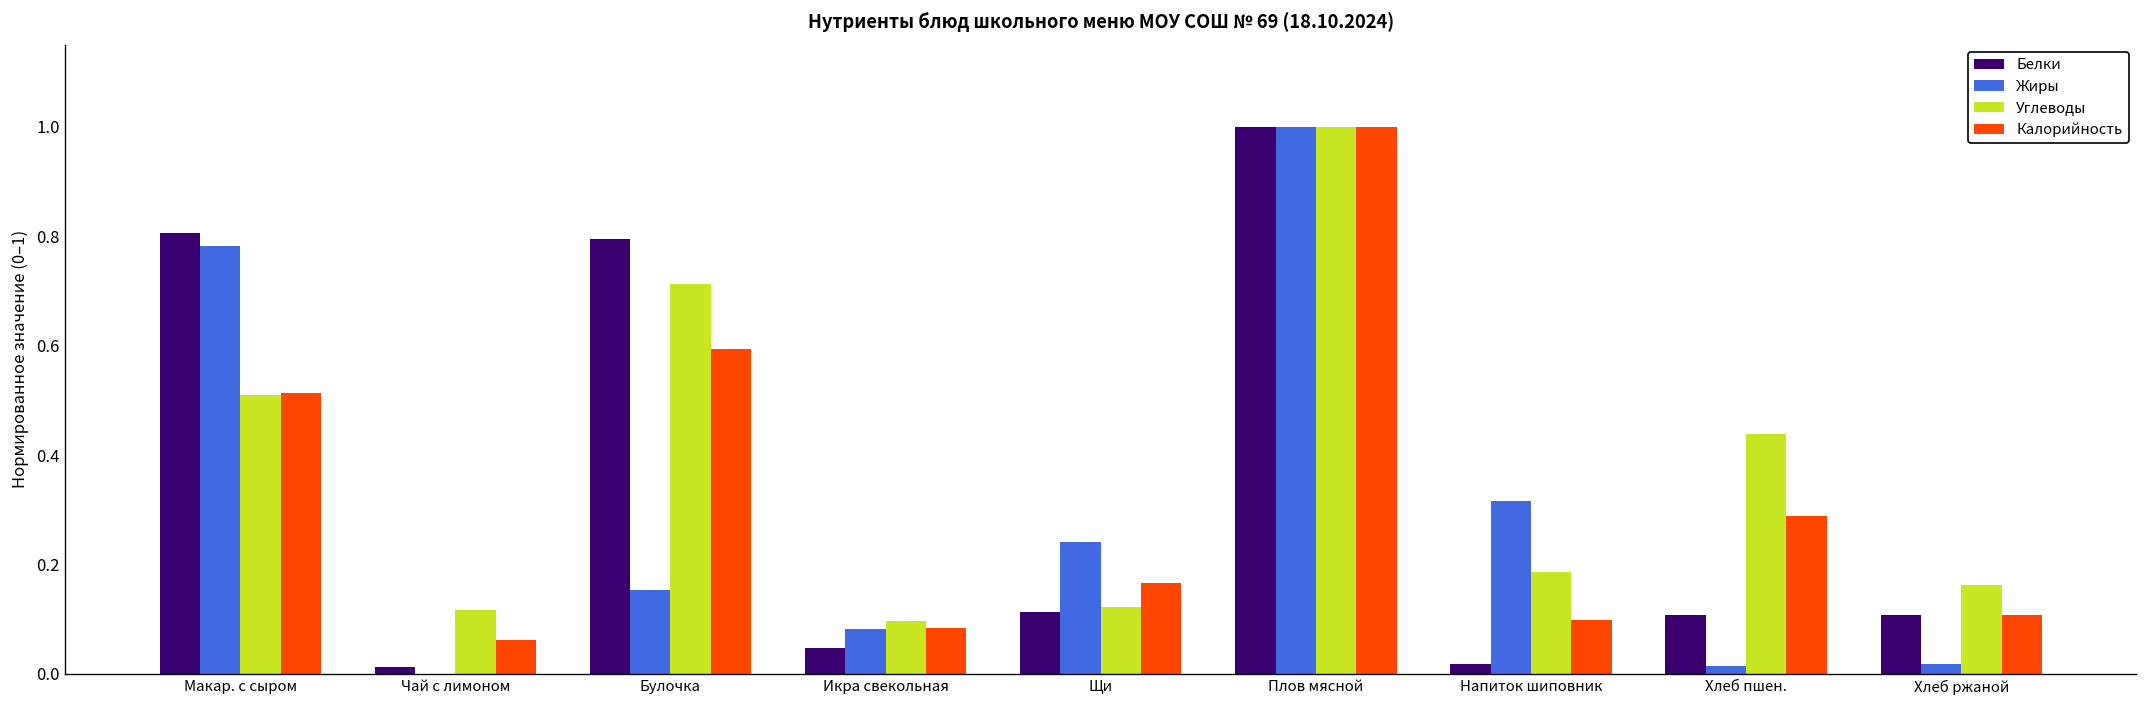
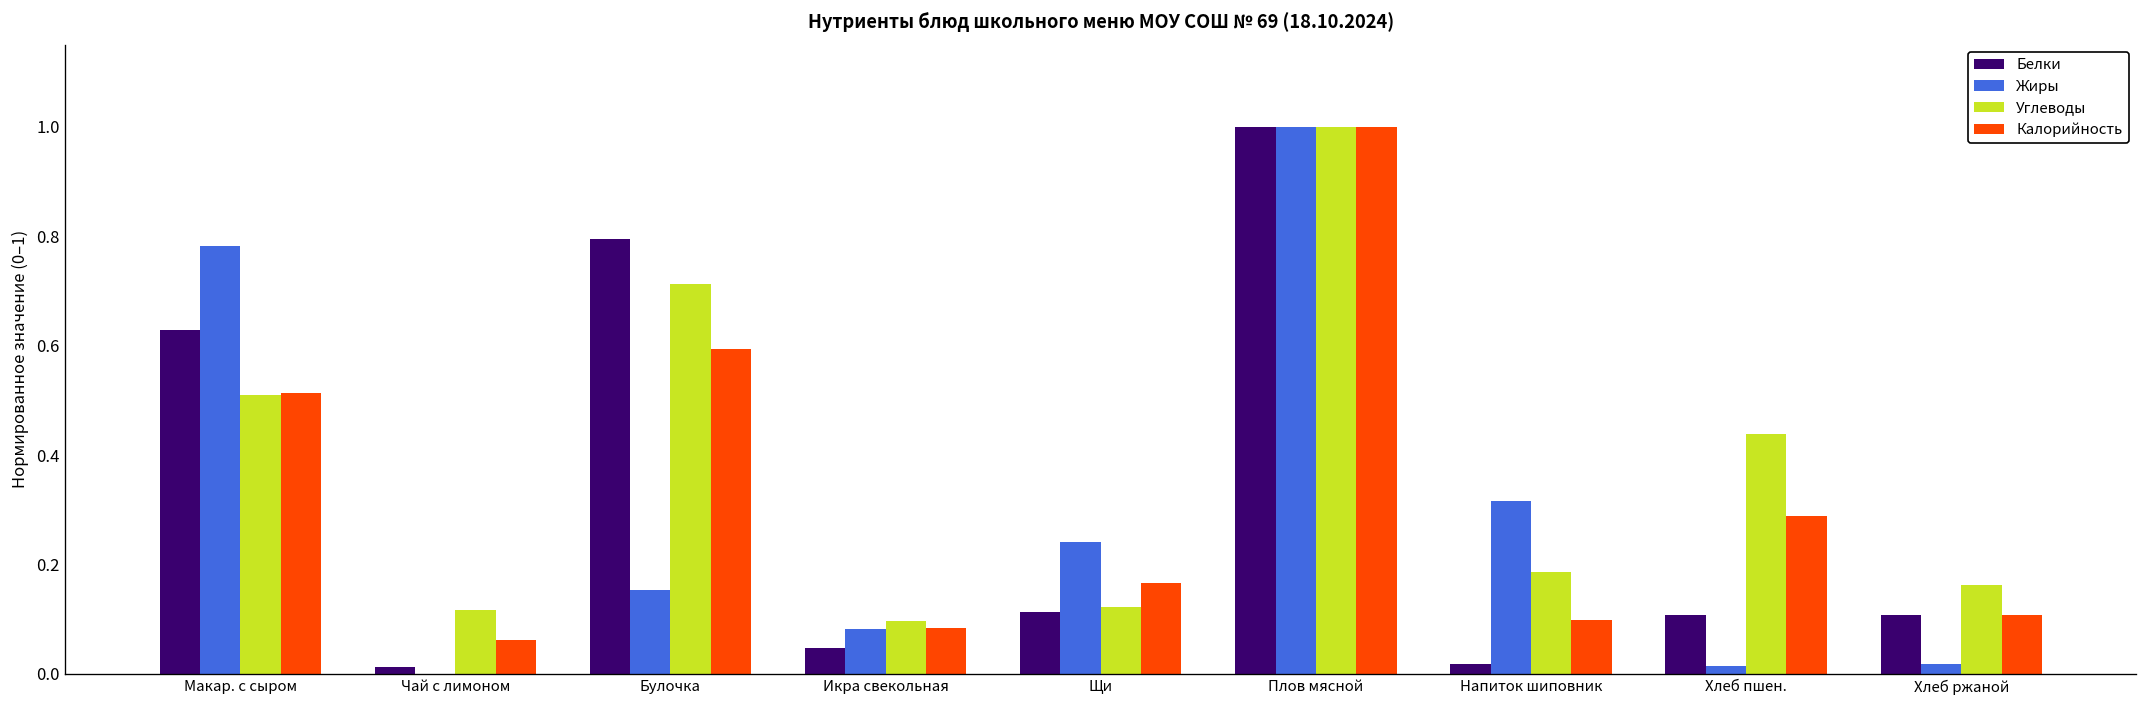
Белки, Макар. с сыром: 0.81 -> 0.63
